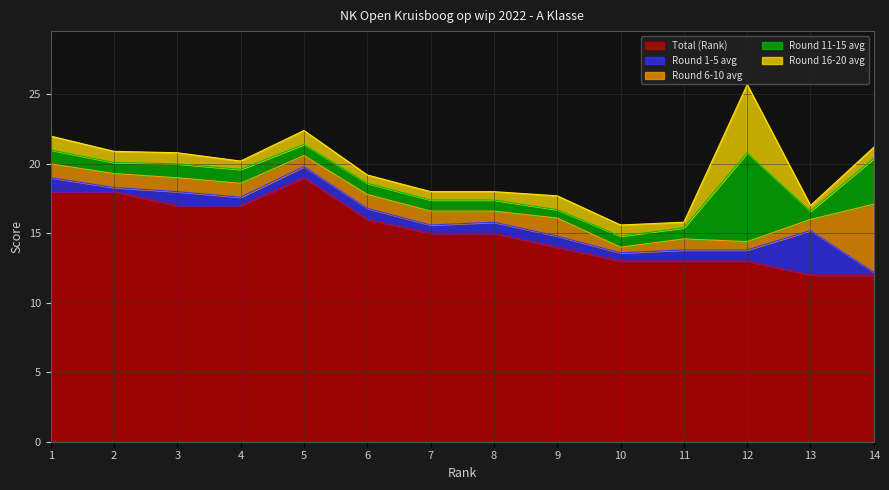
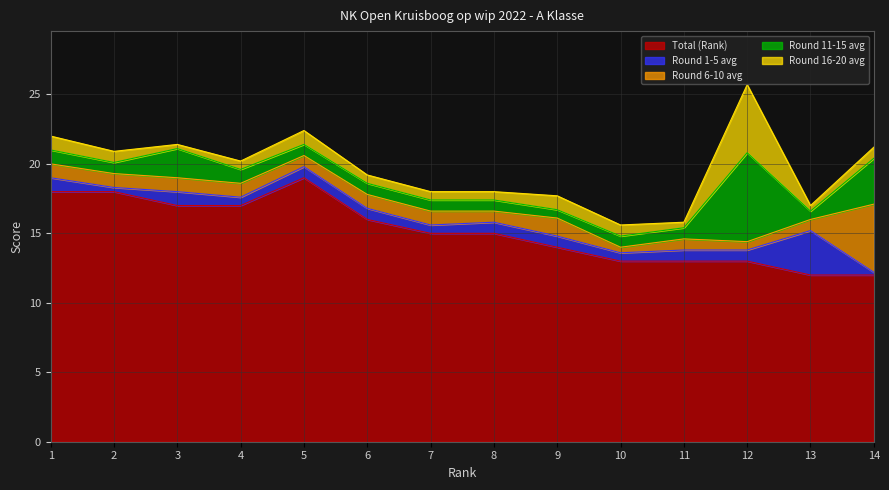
Round 11-15 avg, 3: 1.0 -> 2.1
Round 16-20 avg, 3: 0.8 -> 0.3
